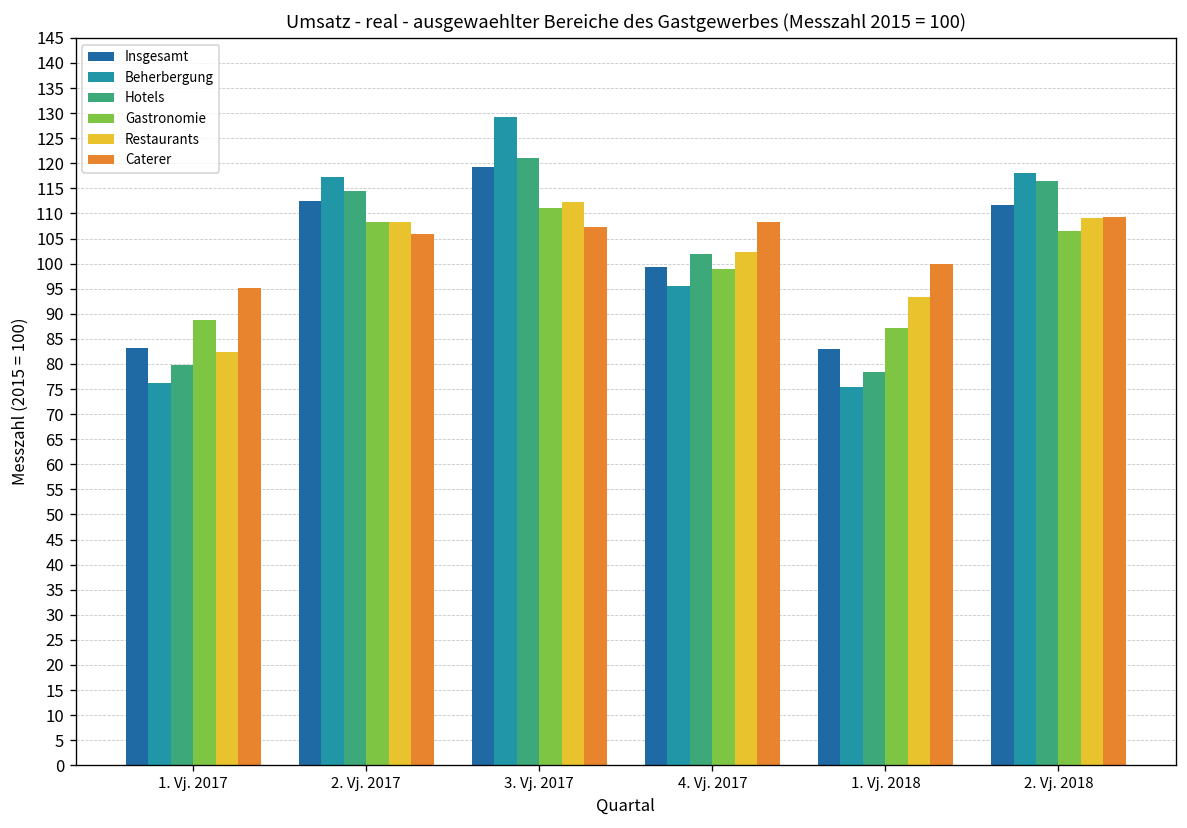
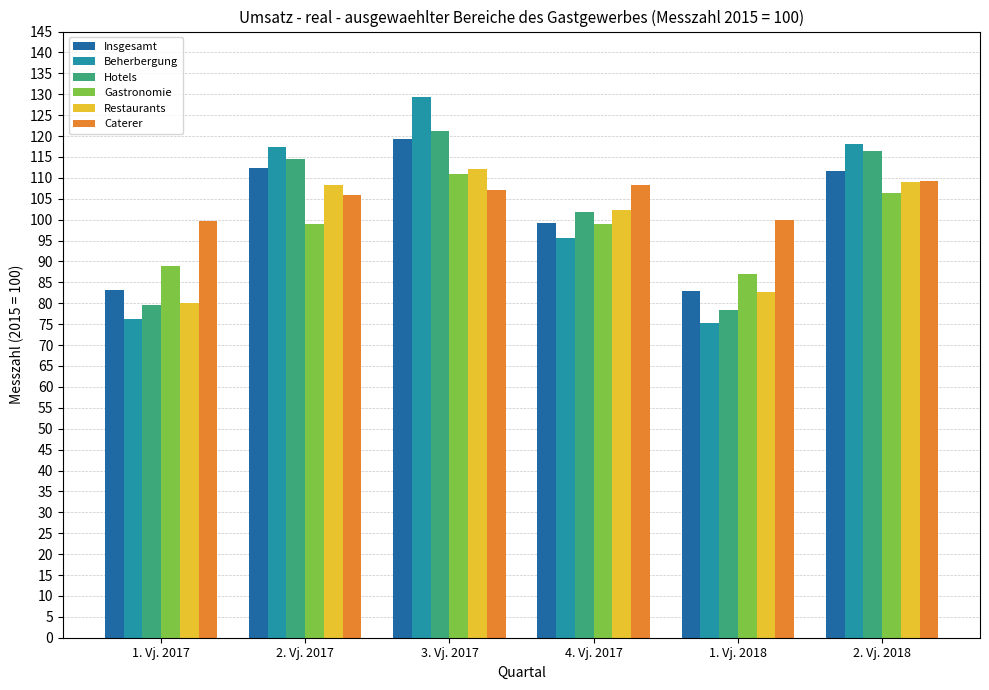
Restaurants, 1. Vj. 2017: 82 -> 80
Caterer, 1. Vj. 2017: 95 -> 100
Gastronomie, 2. Vj. 2017: 108 -> 99
Restaurants, 1. Vj. 2018: 93 -> 83
